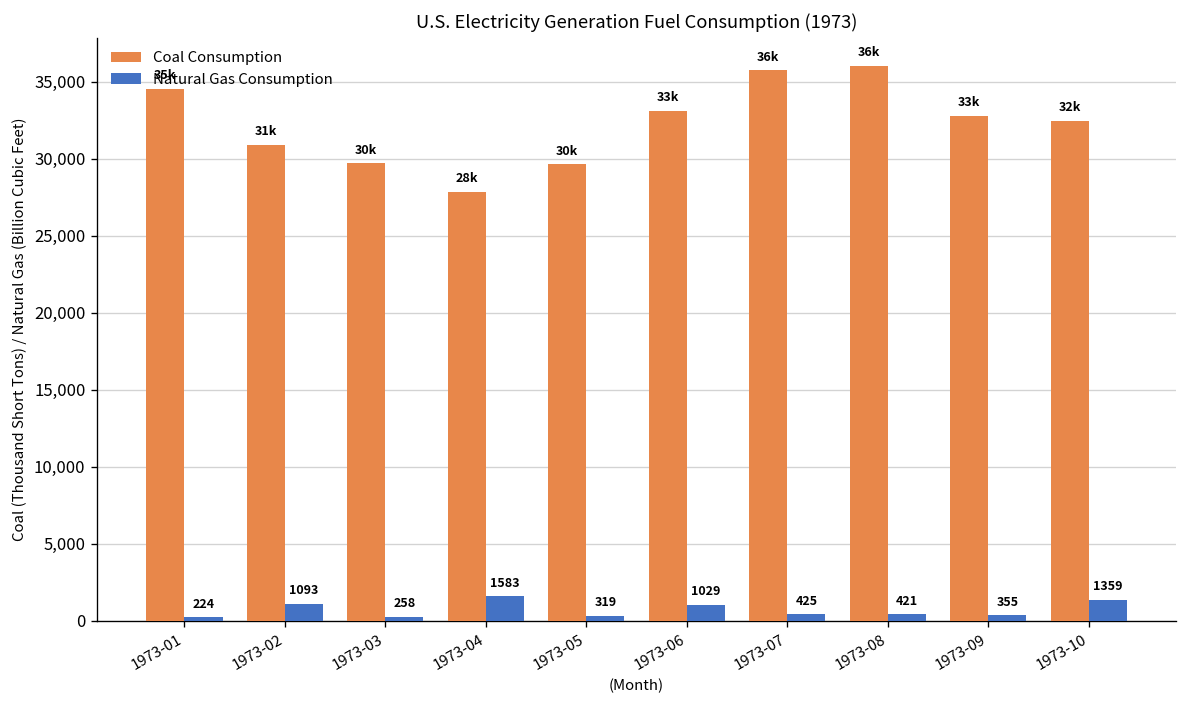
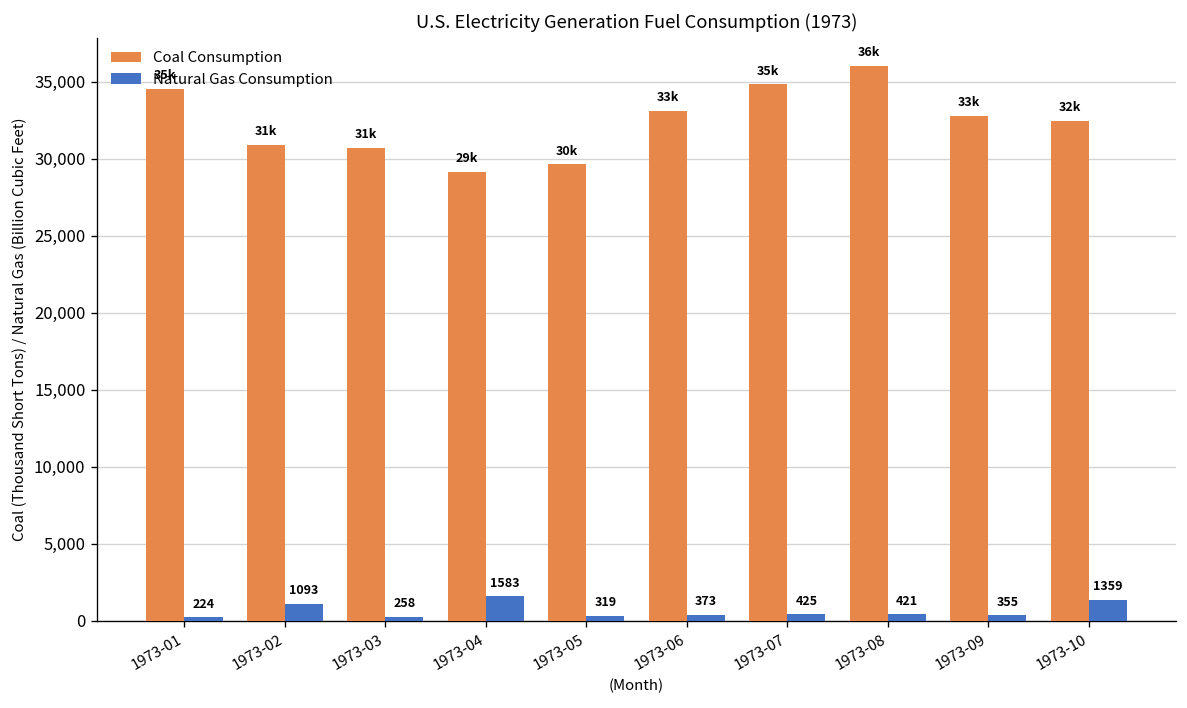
Coal Consumption, 1973-03: 30k -> 31k
Coal Consumption, 1973-04: 28k -> 29k
Natural Gas Consumption, 1973-06: 1029 -> 373
Coal Consumption, 1973-07: 36k -> 35k
